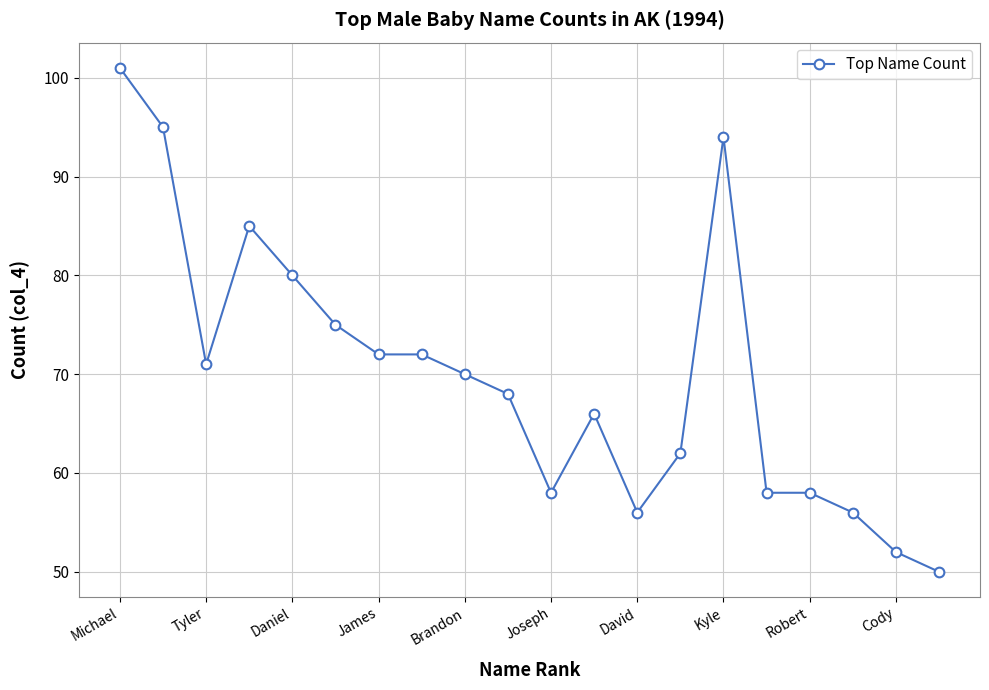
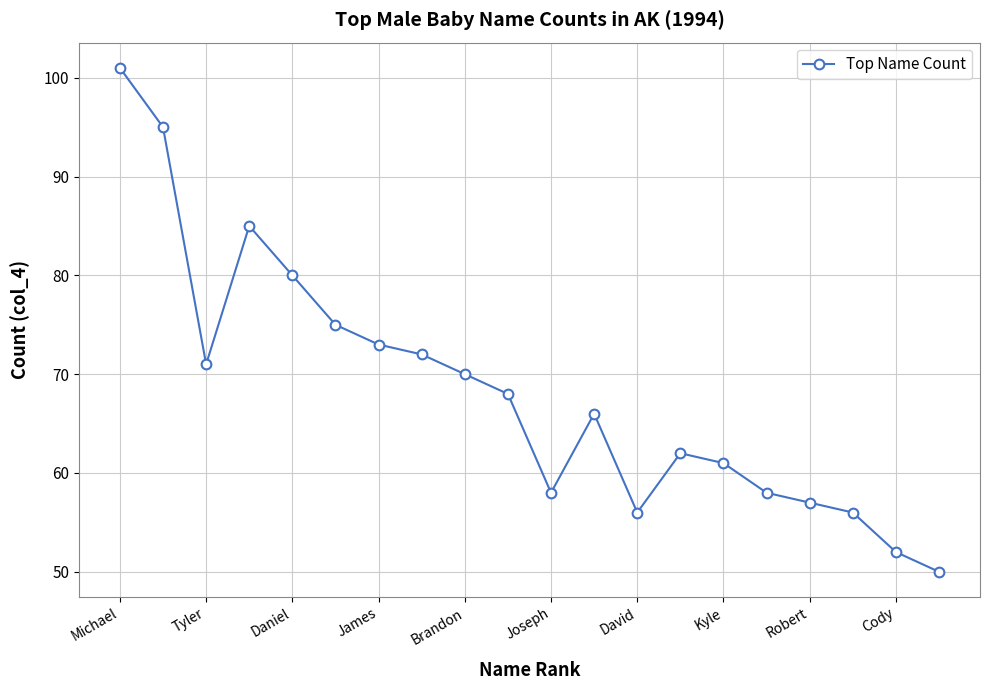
James: 72 -> 73
Kyle: 94 -> 61
Robert: 58 -> 57
